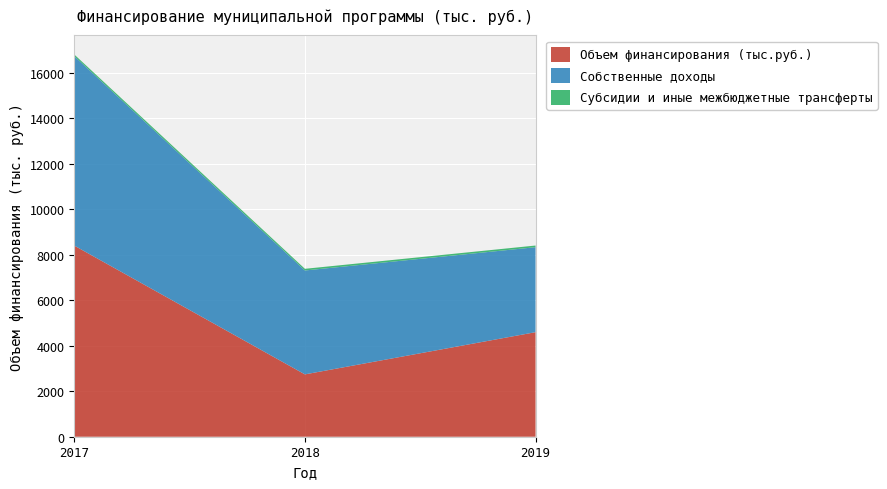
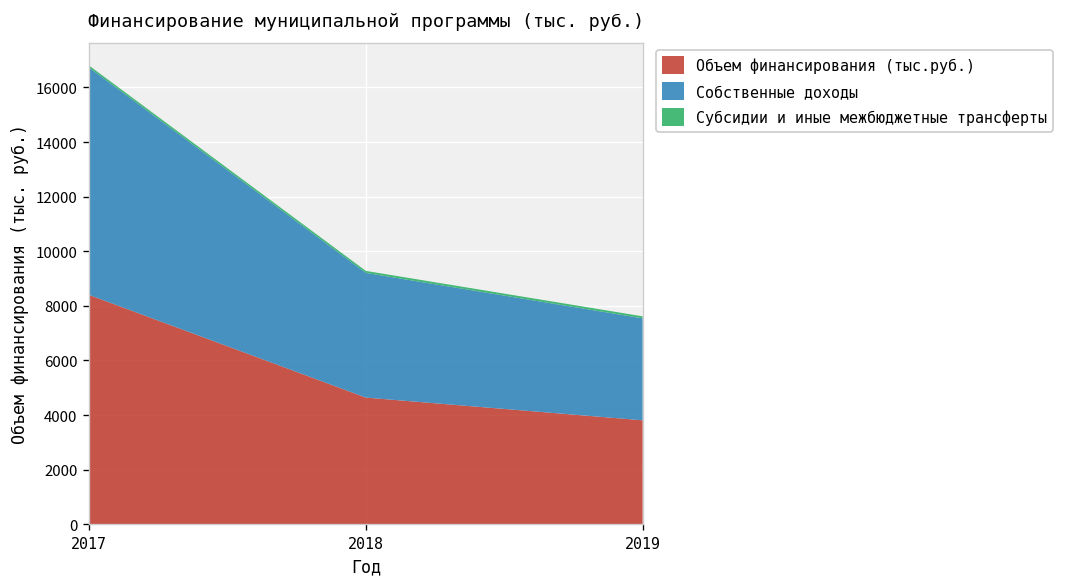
Объем финансирования (тыс.руб.), 2018: 2700 -> 4600
Объем финансирования (тыс.руб.), 2019: 4600 -> 3800
